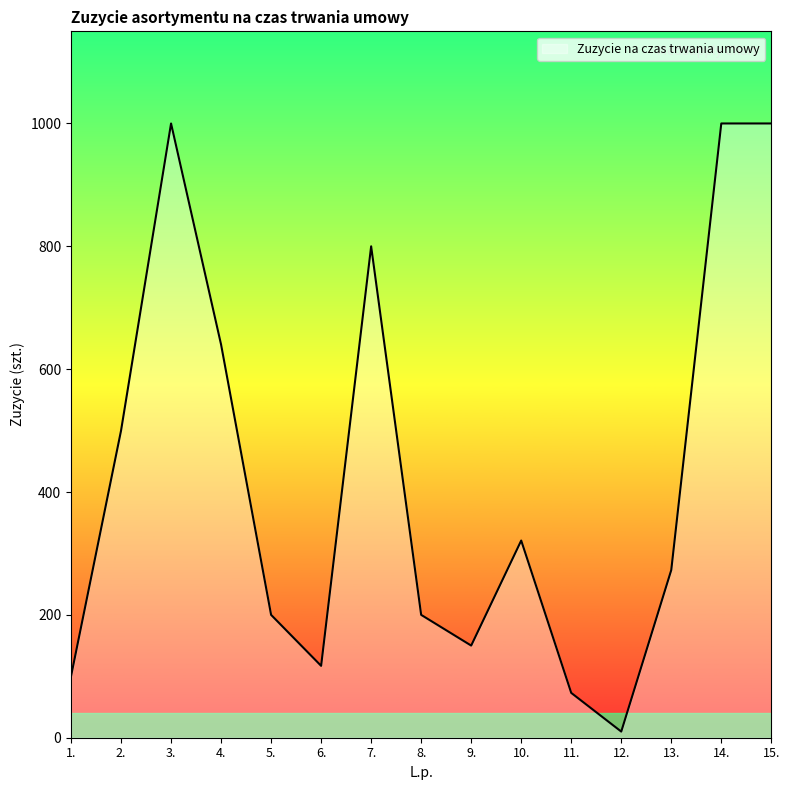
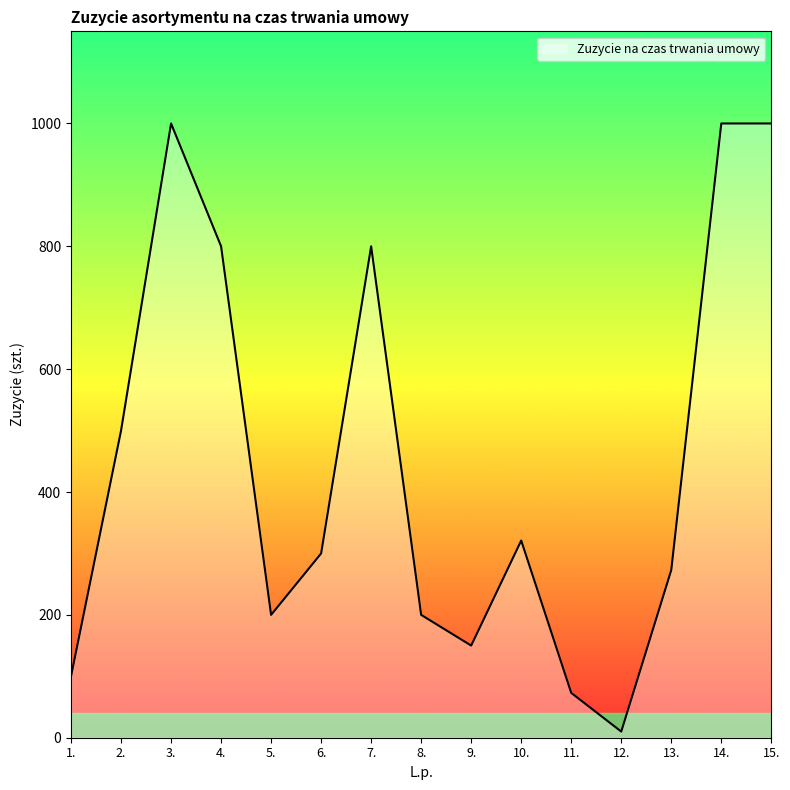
4.: 640 -> 800
6.: 120 -> 300
